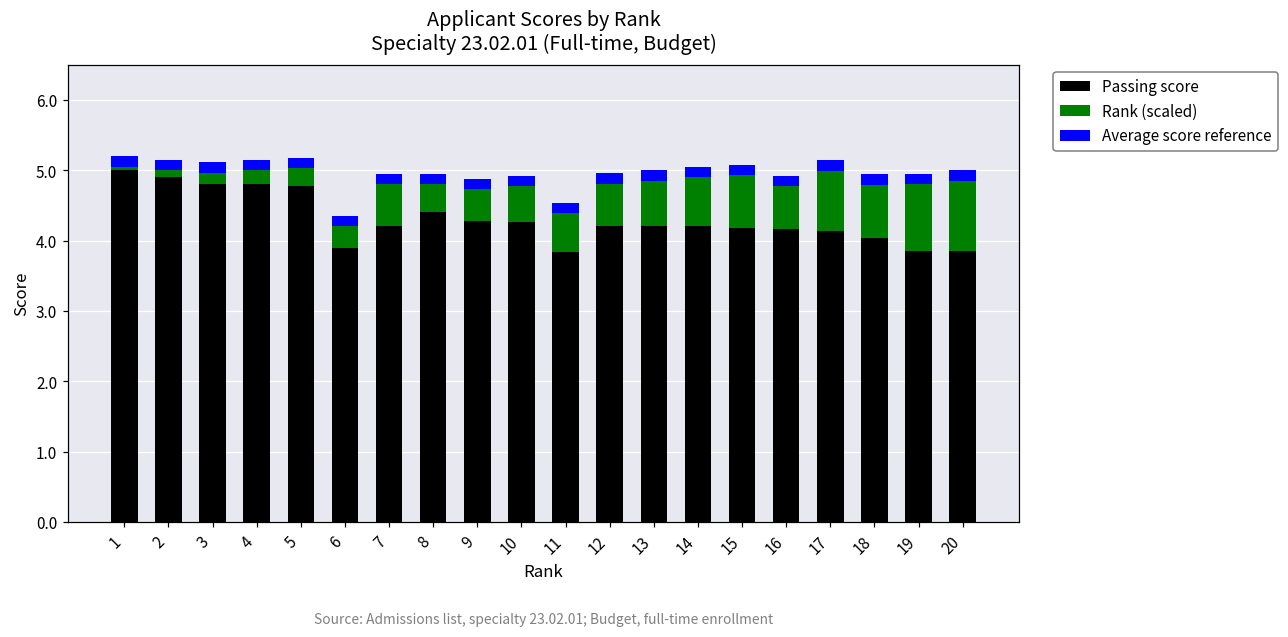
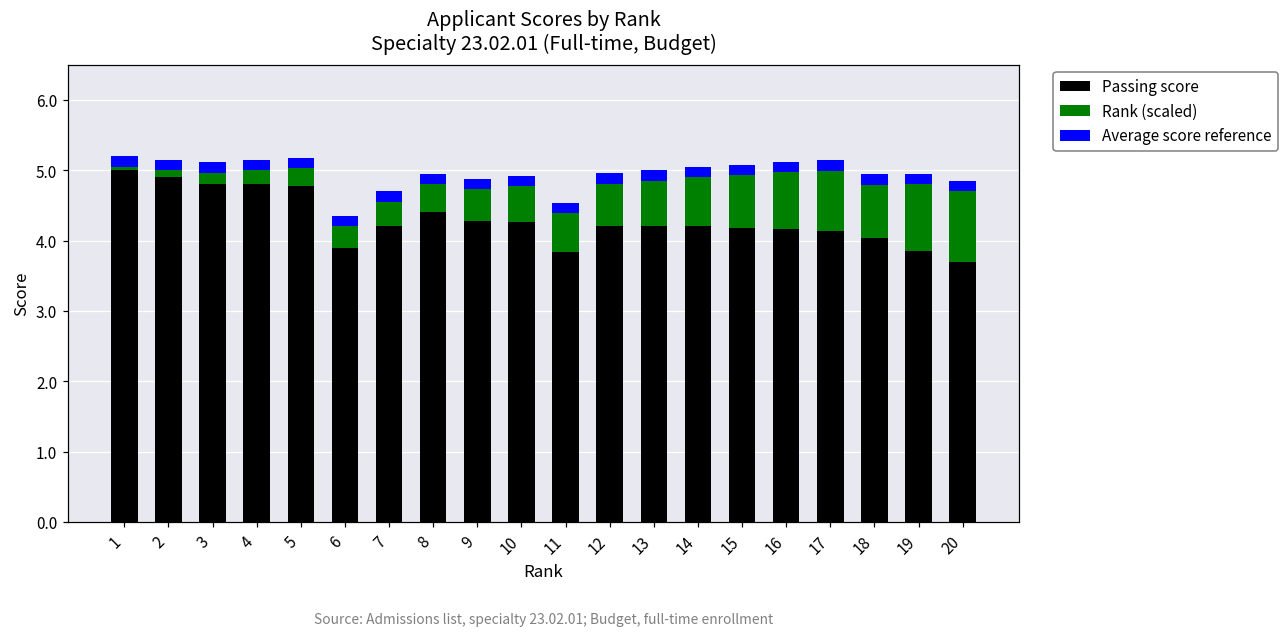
Rank (scaled), 7: 0.6 -> 0.3
Rank (scaled), 16: 0.6 -> 0.8
Passing score, 20: 3.9 -> 3.7
